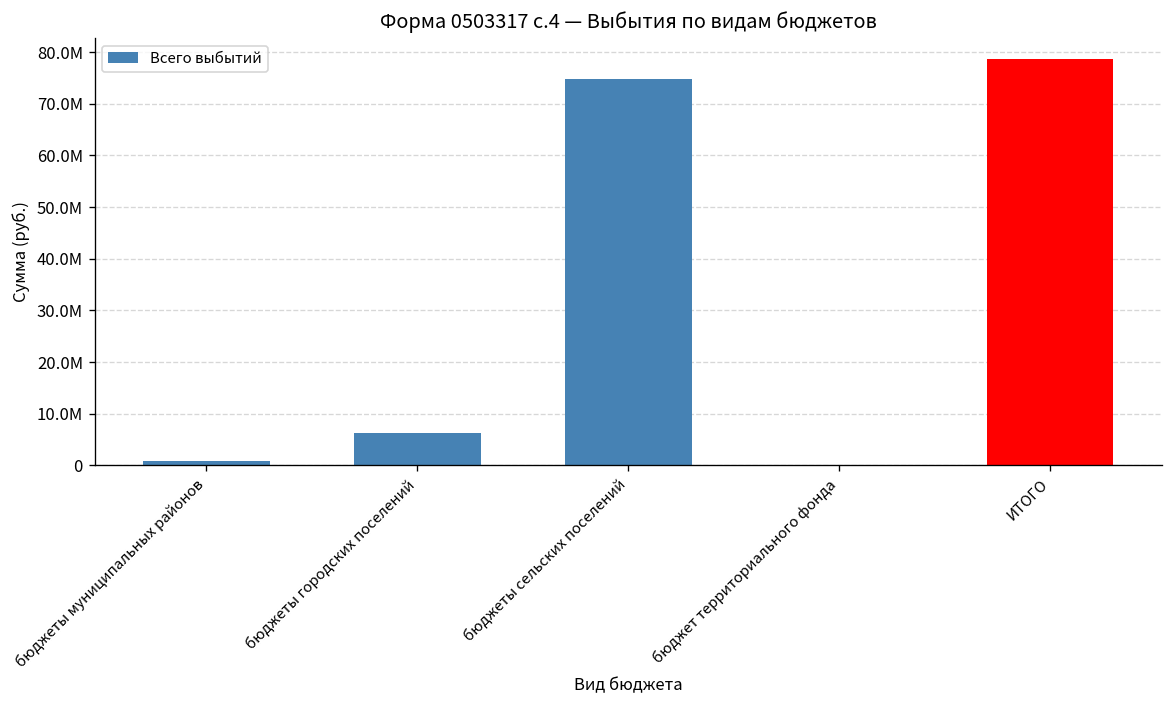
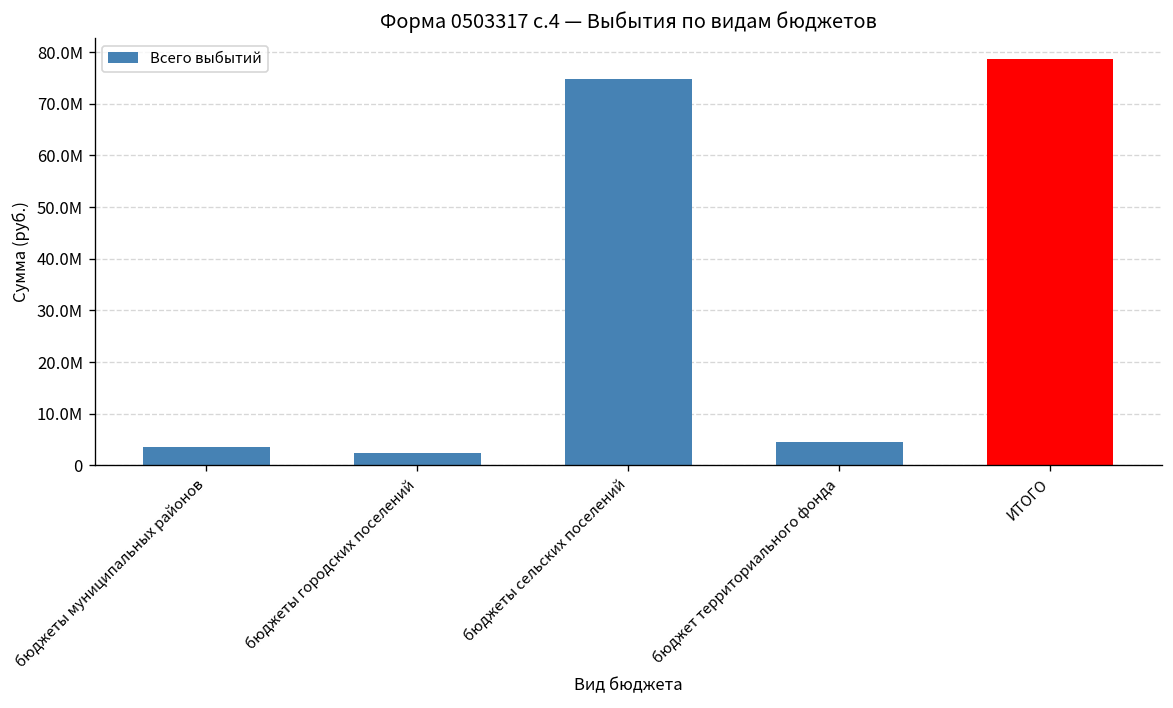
бюджеты муниципальных районов: 1000000 -> 4000000
бюджеты городских поселений: 6000000 -> 2000000
бюджет территориального фонда: 0 -> 5000000
